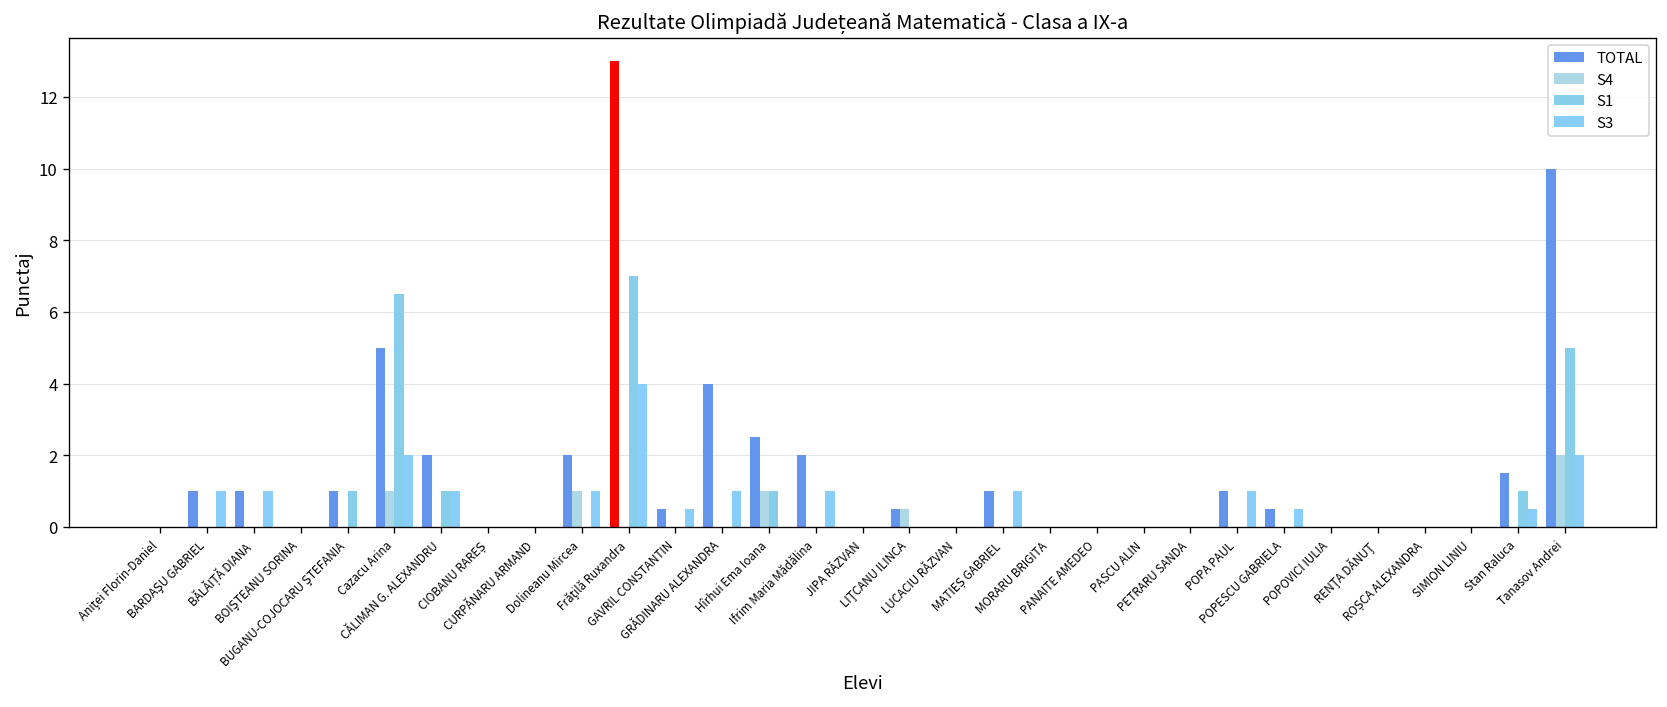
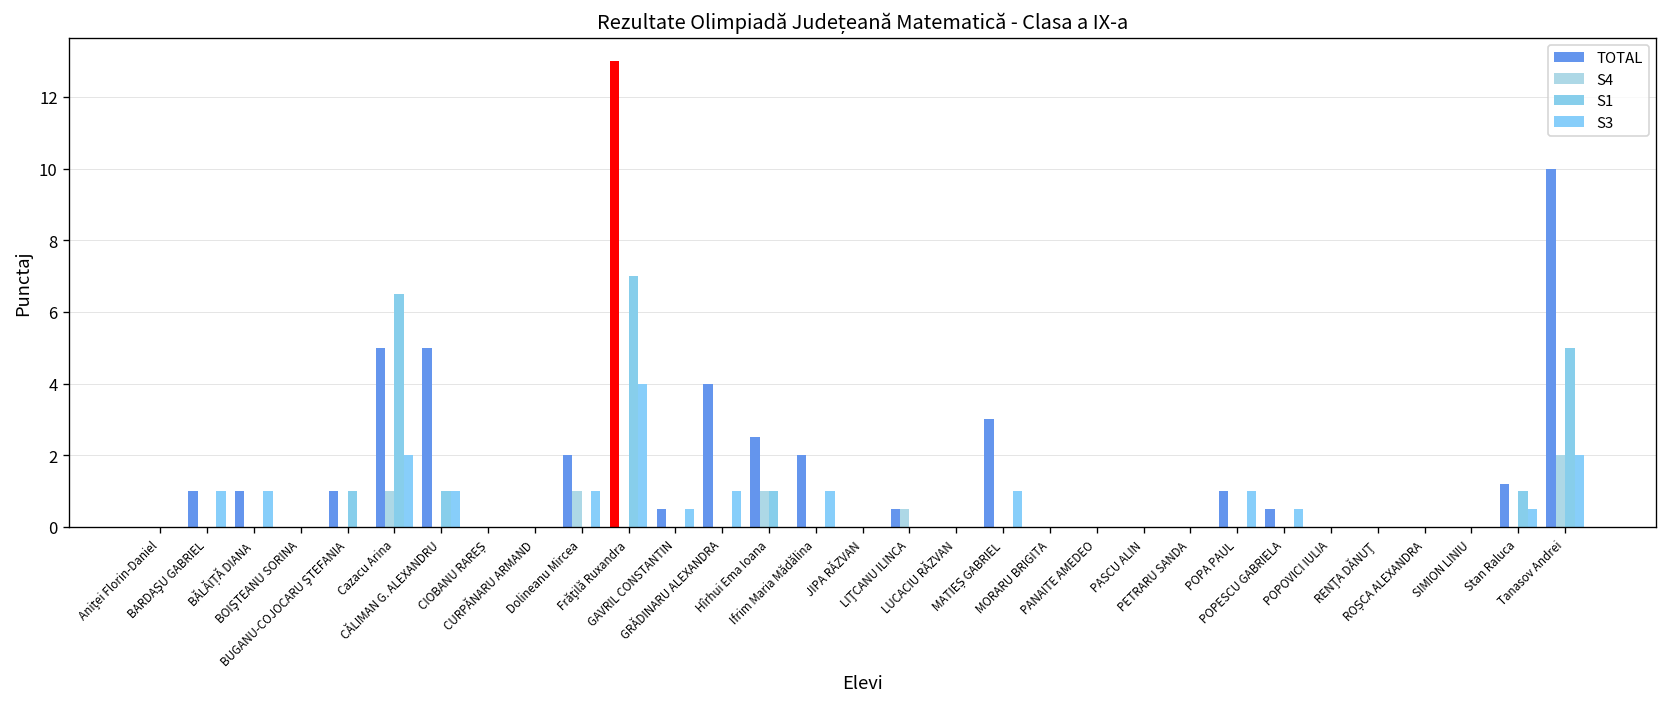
TOTAL, CĂLIMAN G. ALEXANDRU: 2 -> 5
TOTAL, MATIEȘ GABRIEL: 1 -> 3
TOTAL, Stan Raluca: 1.5 -> 1.2
